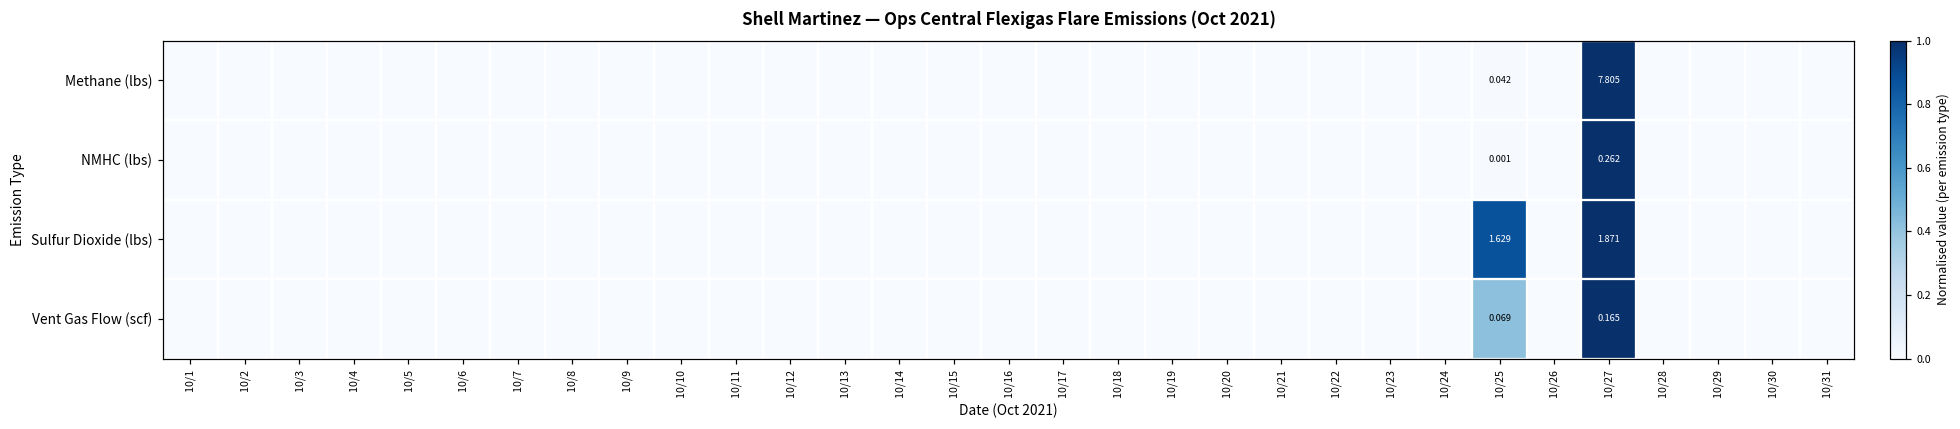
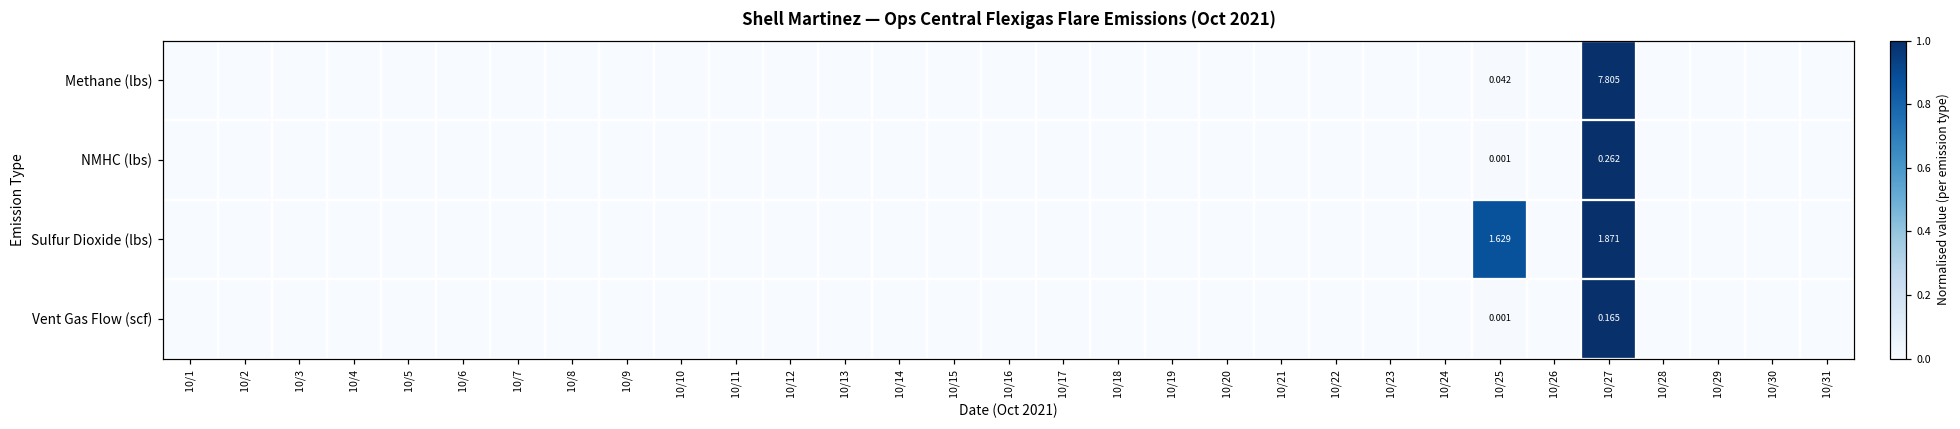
Vent Gas Flow (scf), 10/25: 0.069 -> 0.001
